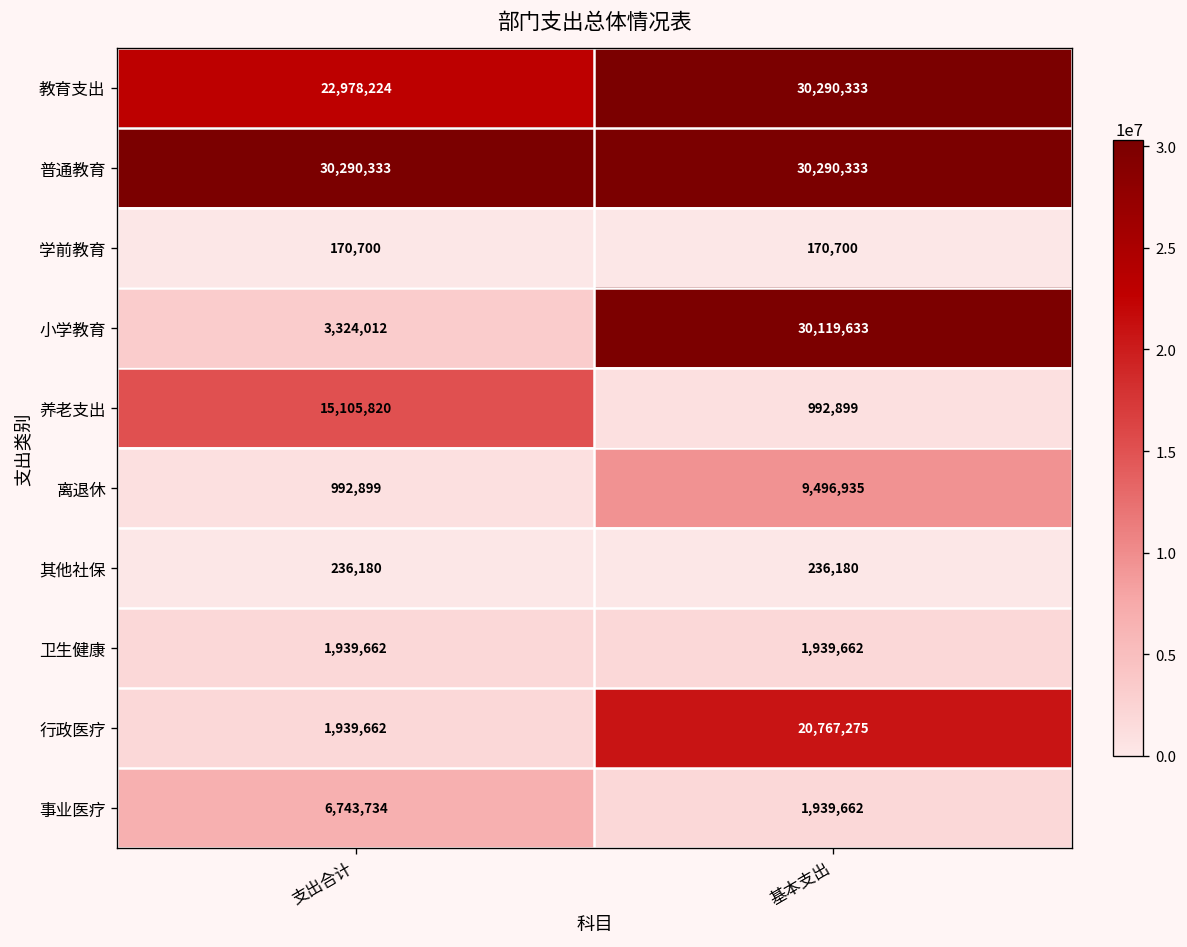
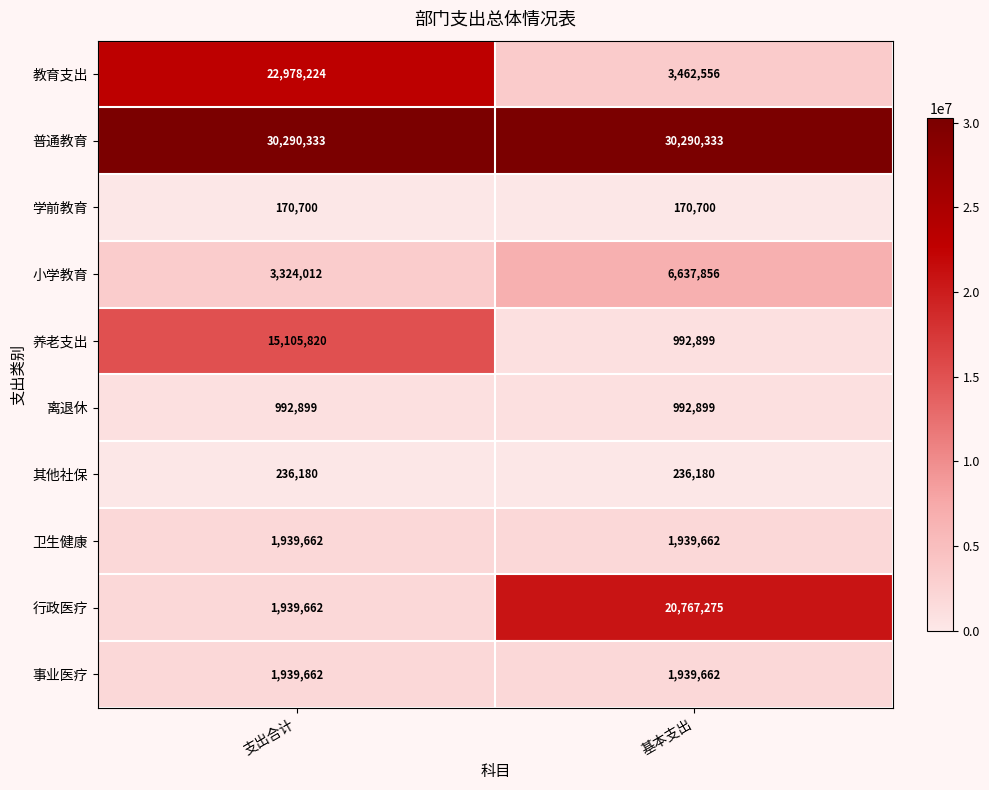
教育支出, 基本支出: 30,290,333 -> 3,462,556
小学教育, 基本支出: 30,119,633 -> 6,637,856
离退休, 基本支出: 9,496,935 -> 992,899
事业医疗, 支出合计: 6,743,734 -> 1,939,662
